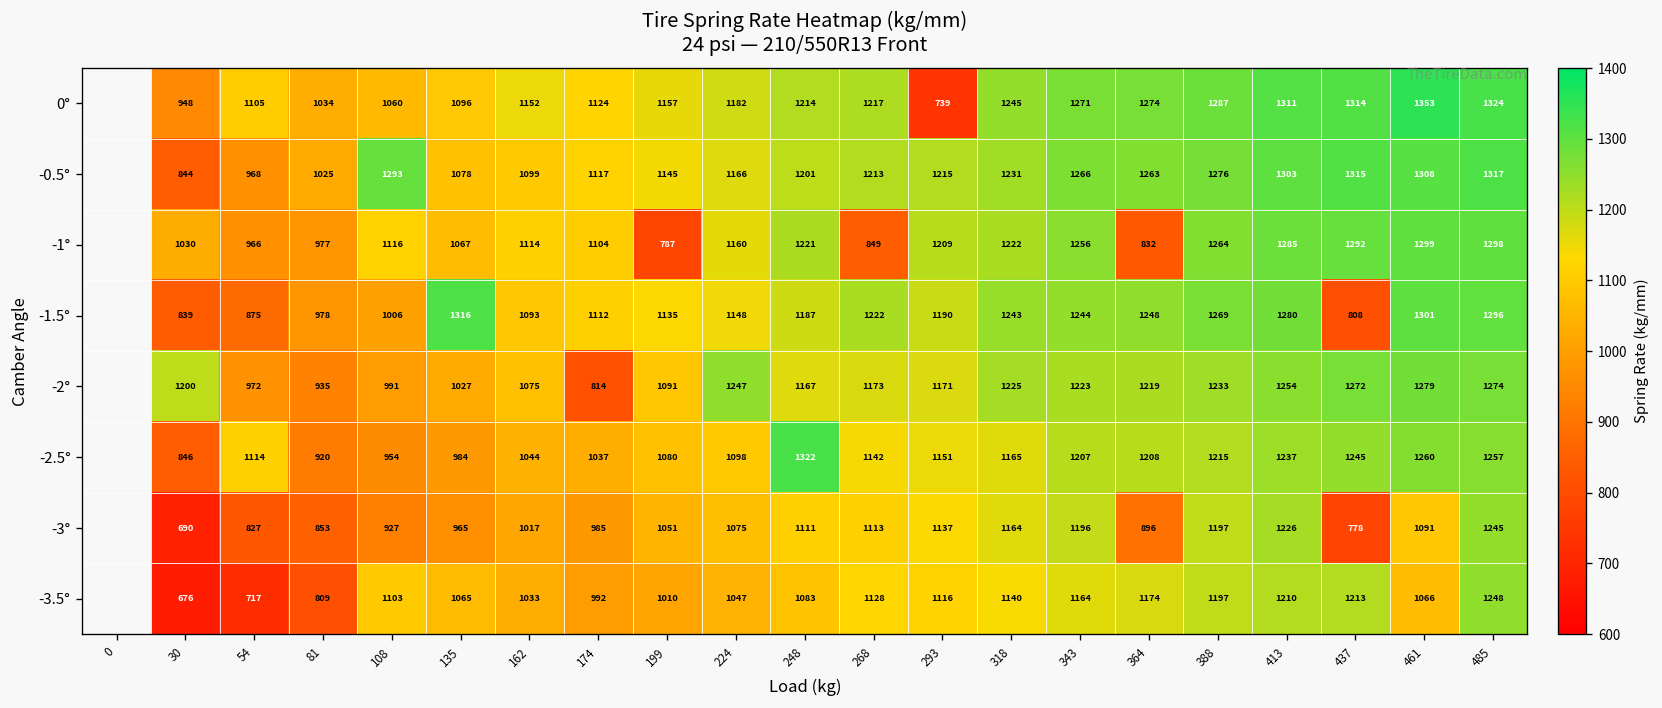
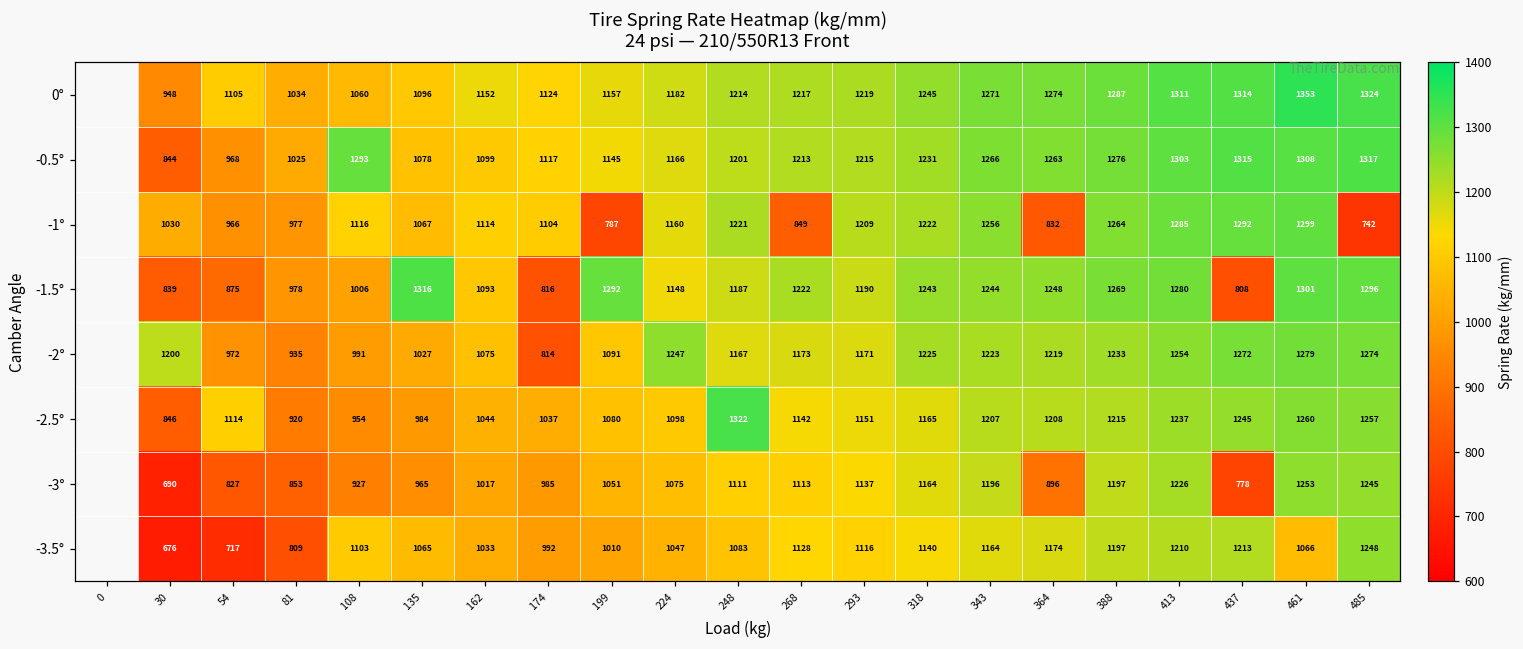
0°, 293: 739 -> 1219
-1°, 485: 1298 -> 742
-1.5°, 174: 1112 -> 816
-1.5°, 199: 1135 -> 1292
-3°, 461: 1091 -> 1253
